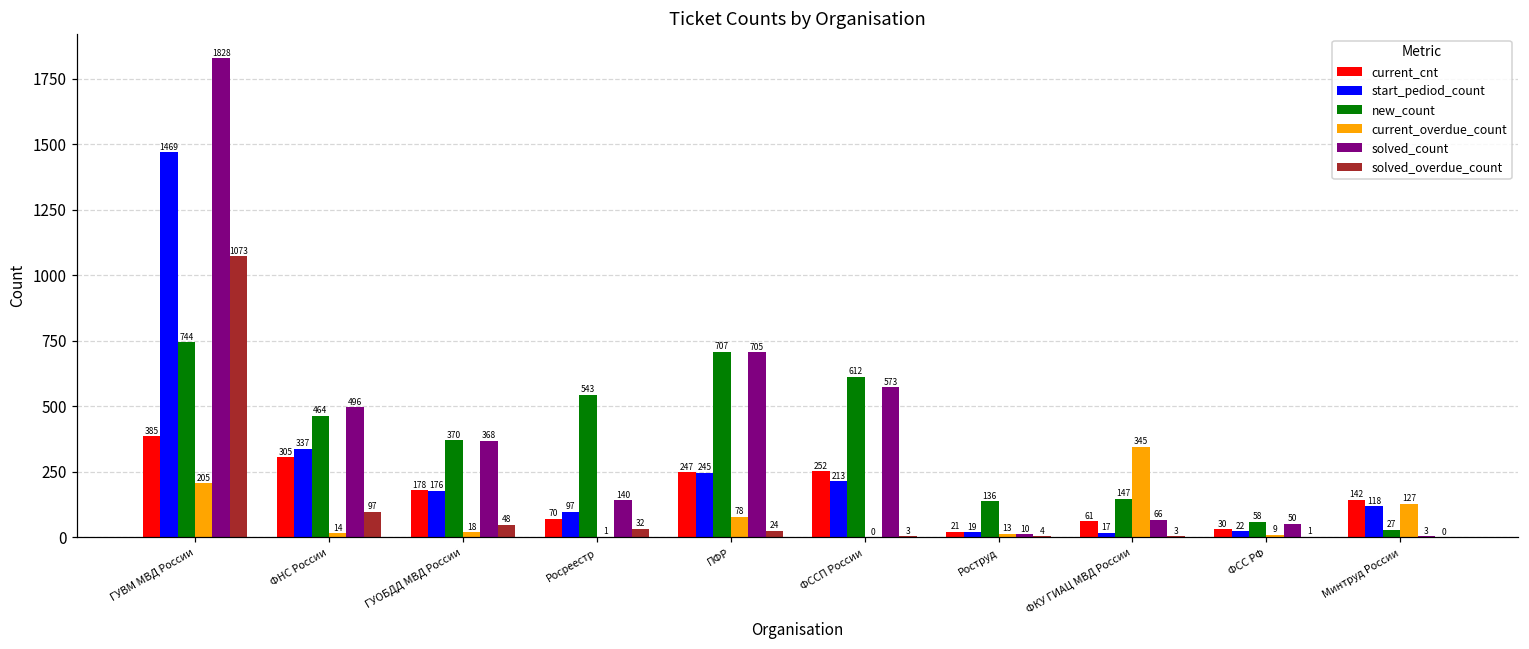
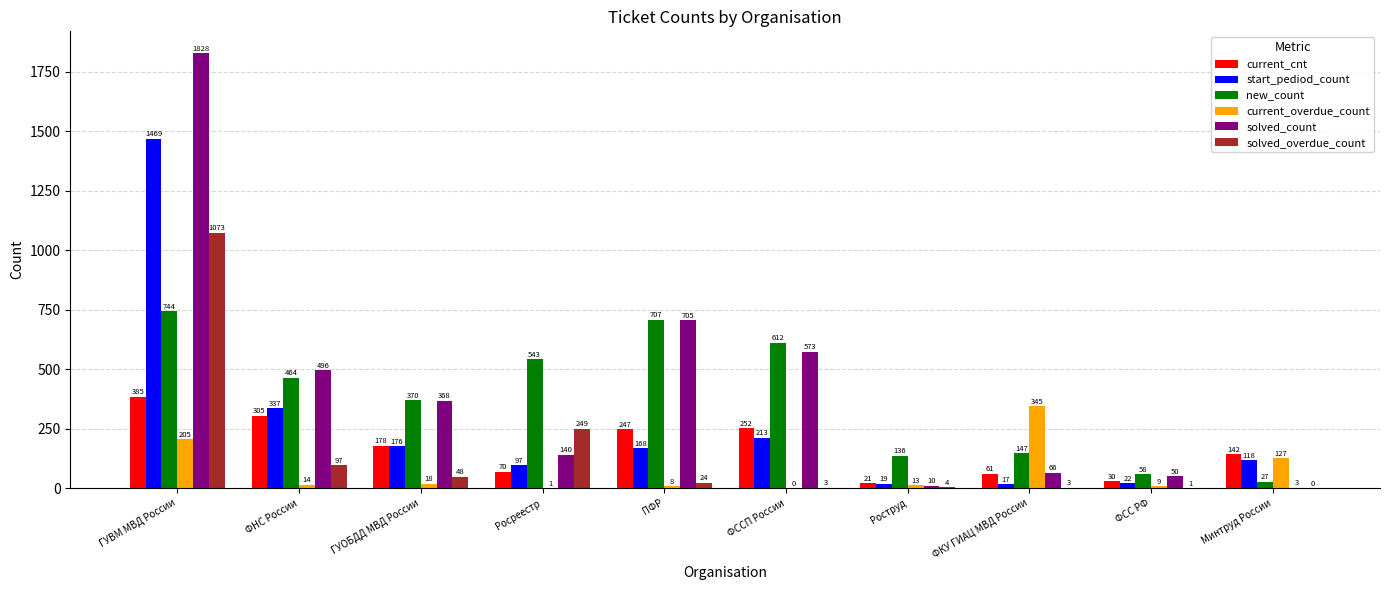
solved_overdue_count, Росреестр: 32 -> 249
start_pediod_count, ПФР: 245 -> 168
current_overdue_count, ПФР: 78 -> 8
